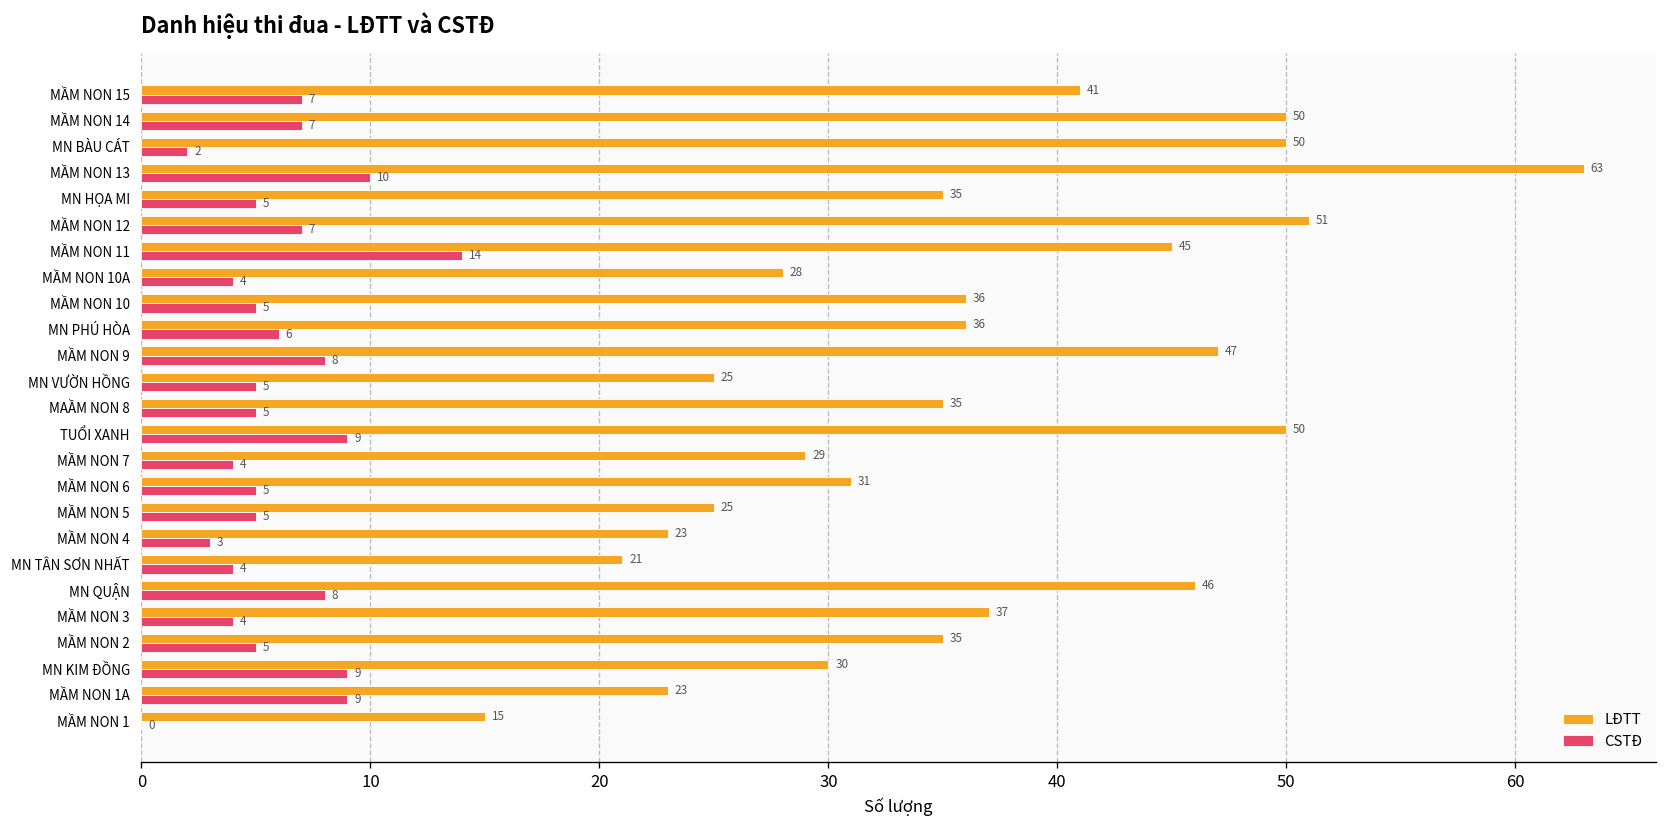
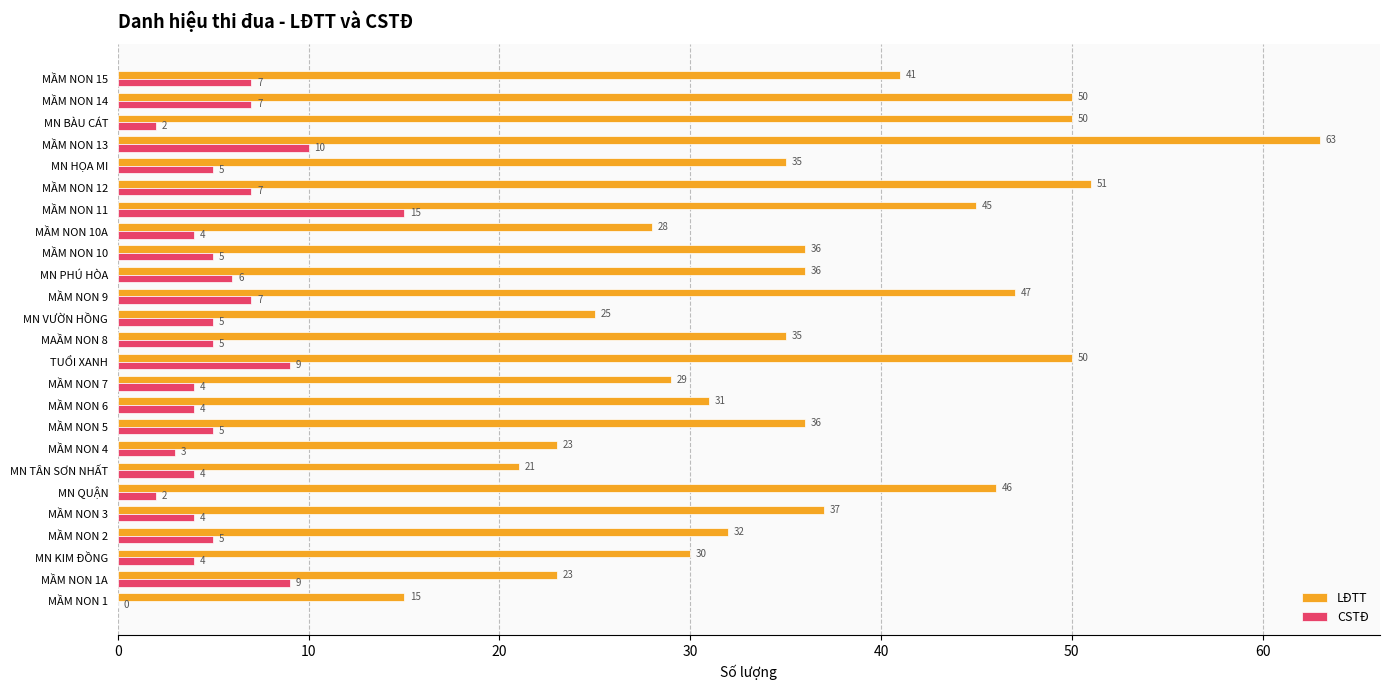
CSTĐ, MẦM NON 11: 14 -> 15
CSTĐ, MẦM NON 9: 8 -> 7
CSTĐ, MẦM NON 6: 5 -> 4
LĐTT, MẦM NON 5: 25 -> 36
CSTĐ, MN QUẬN: 8 -> 2
LĐTT, MẦM NON 2: 35 -> 32
CSTĐ, MN KIM ĐỒNG: 9 -> 4
